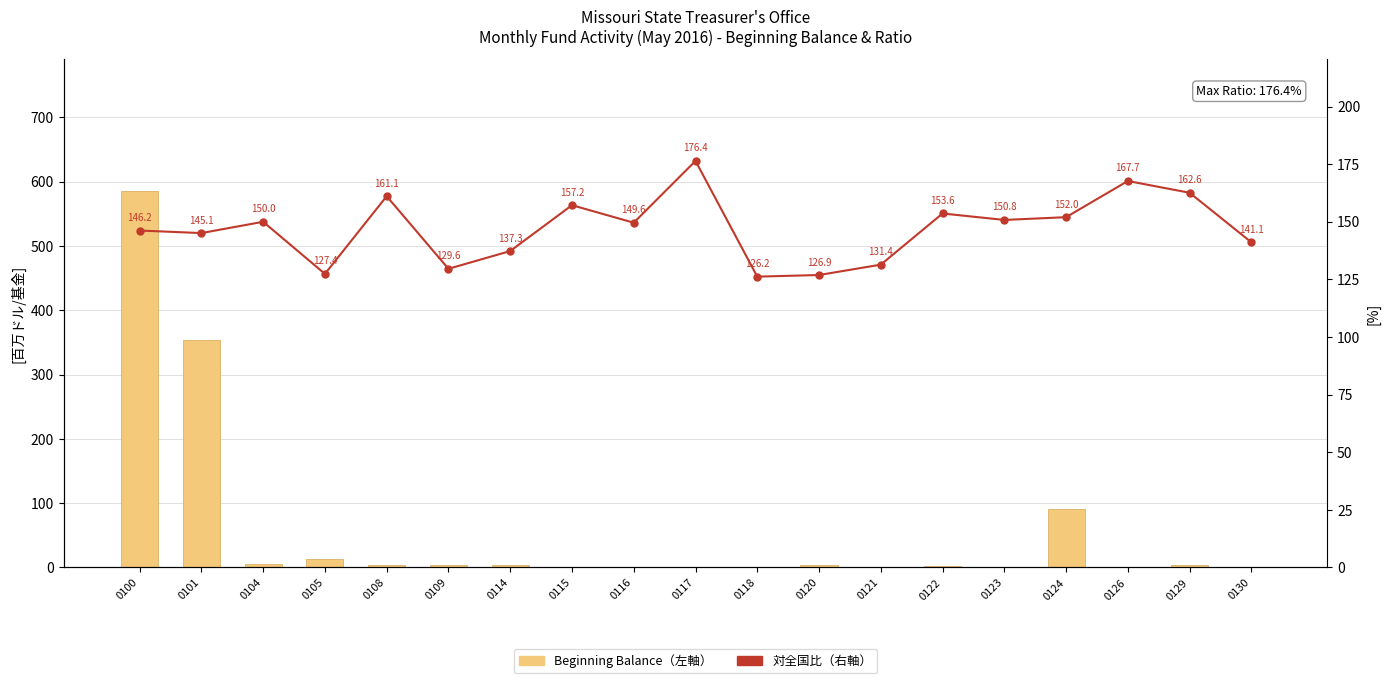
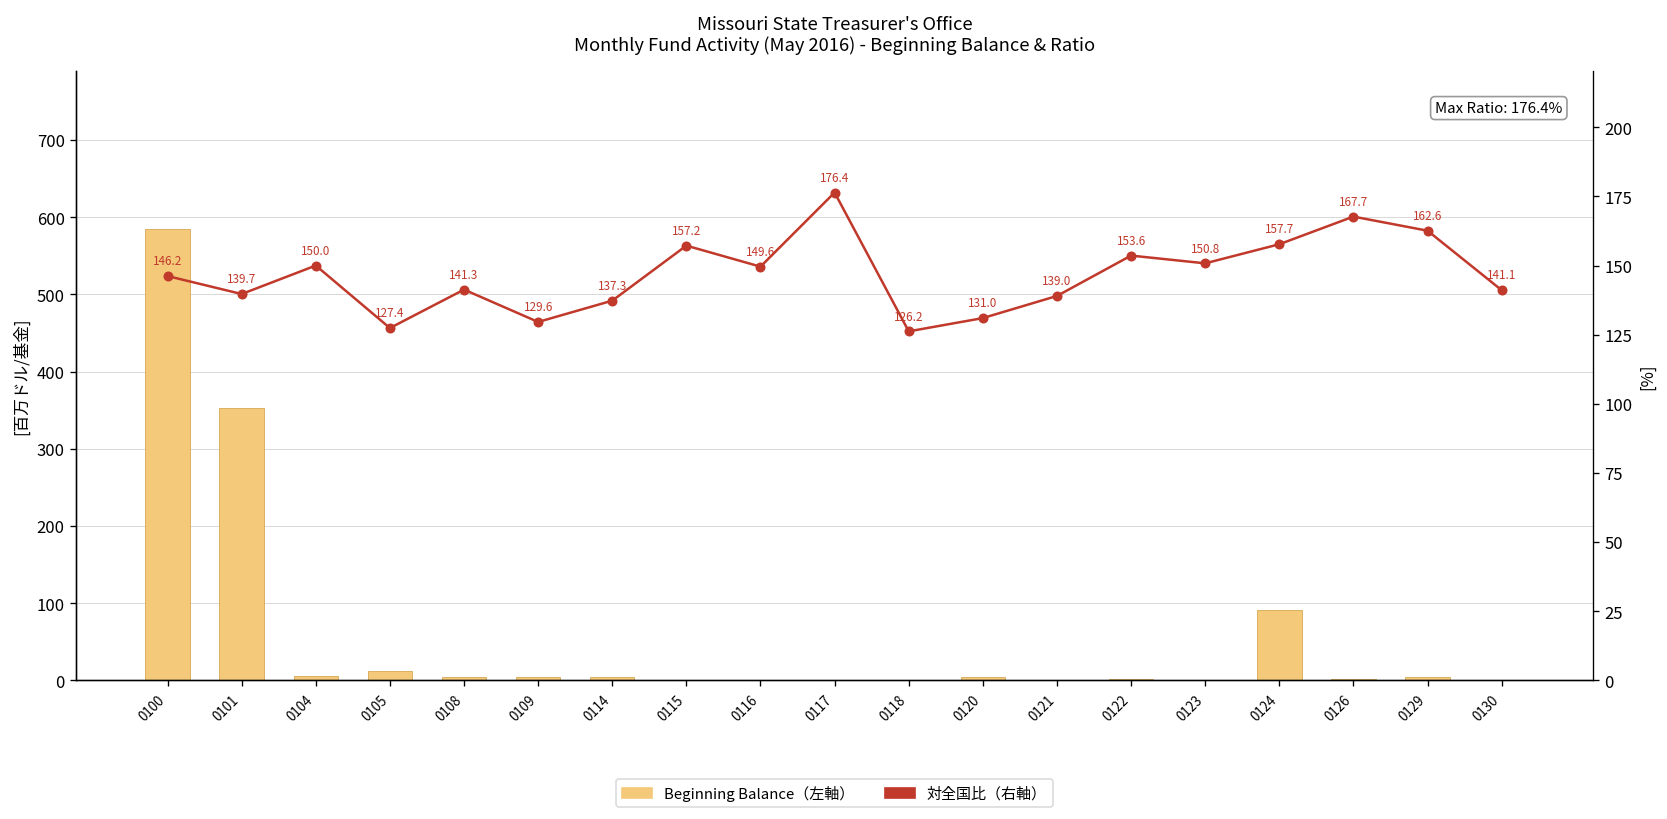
対全国比（右軸）, 0101: 145.1 -> 139.7
対全国比（右軸）, 0108: 161.1 -> 141.3
対全国比（右軸）, 0120: 126.9 -> 131.0
対全国比（右軸）, 0121: 131.4 -> 139.0
対全国比（右軸）, 0124: 152.0 -> 157.7
